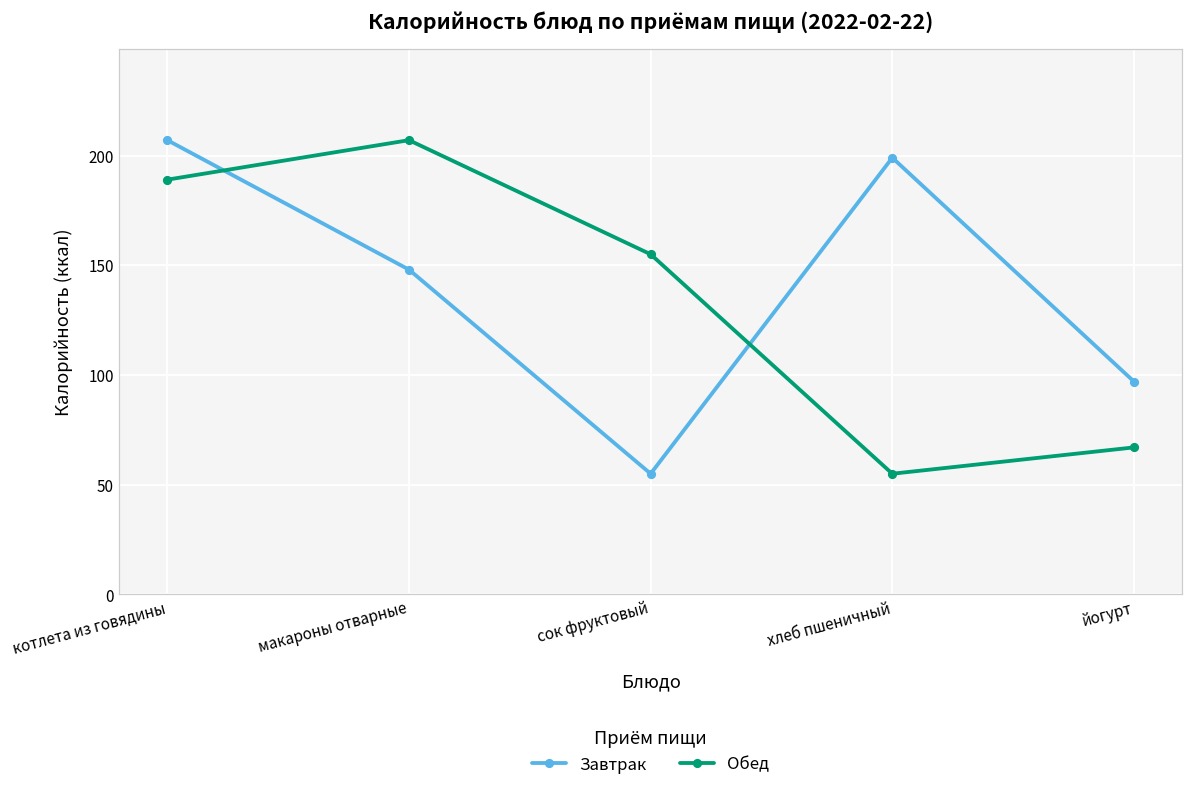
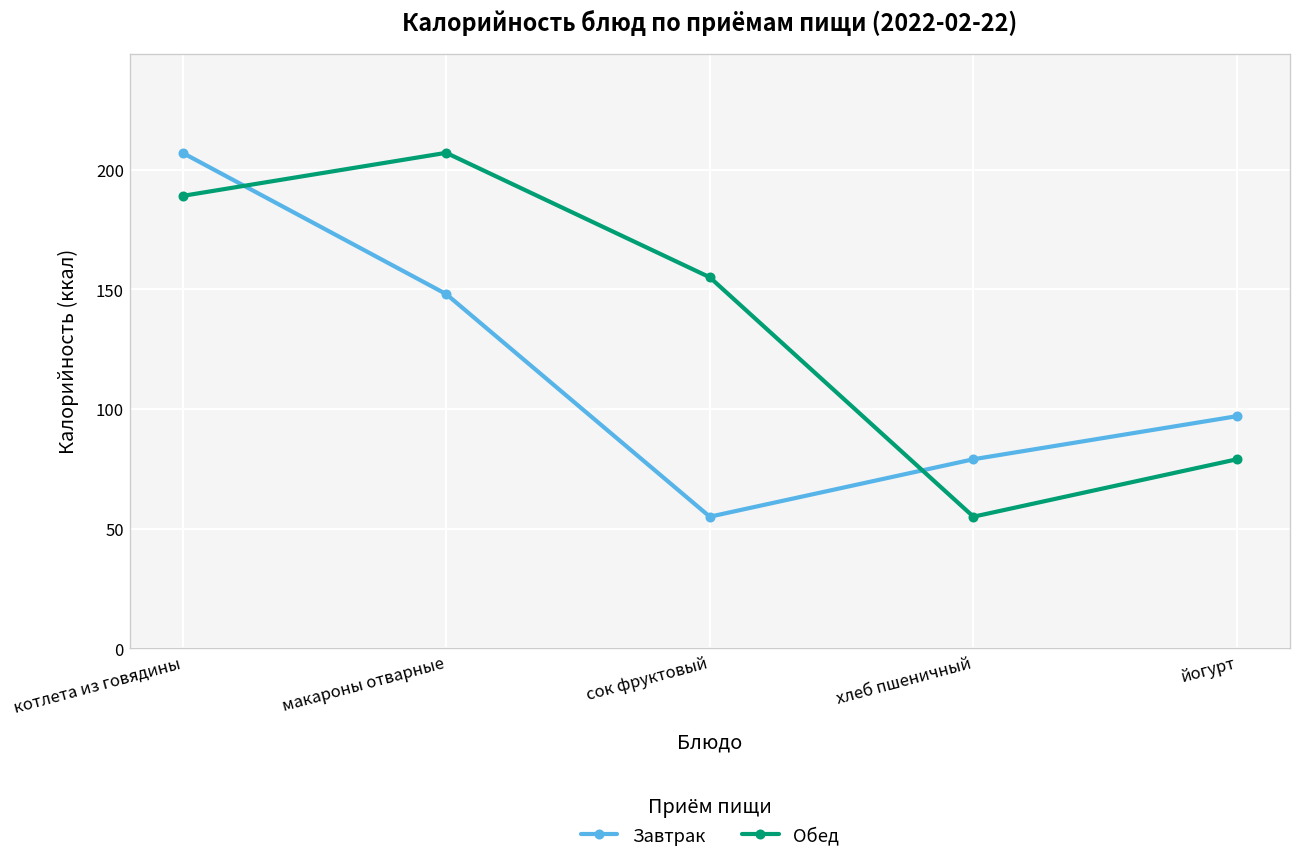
Завтрак, хлеб пшеничный: 199 -> 79
Обед, йогурт: 67 -> 79
